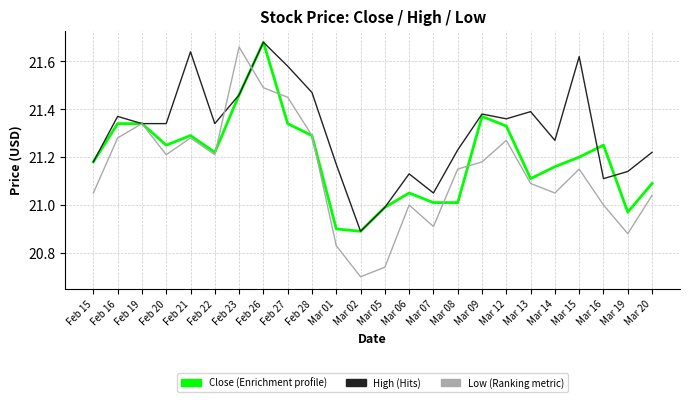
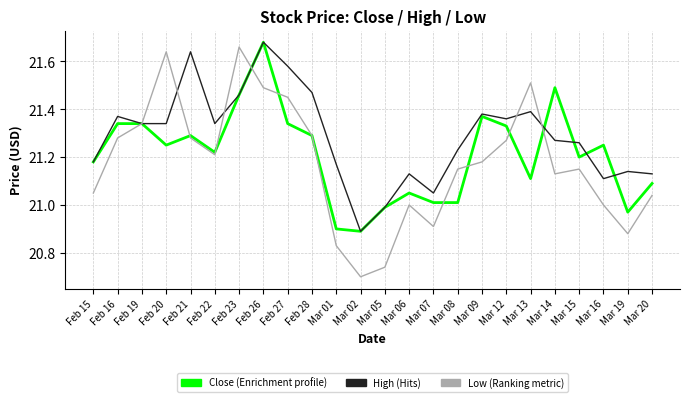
Low (Ranking metric), Feb 20: 21.21 -> 21.64
Low (Ranking metric), Mar 13: 21.09 -> 21.51
Close (Enrichment profile), Mar 14: 21.16 -> 21.49
Low (Ranking metric), Mar 14: 21.05 -> 21.13
High (Hits), Mar 15: 21.62 -> 21.26
High (Hits), Mar 20: 21.22 -> 21.13
